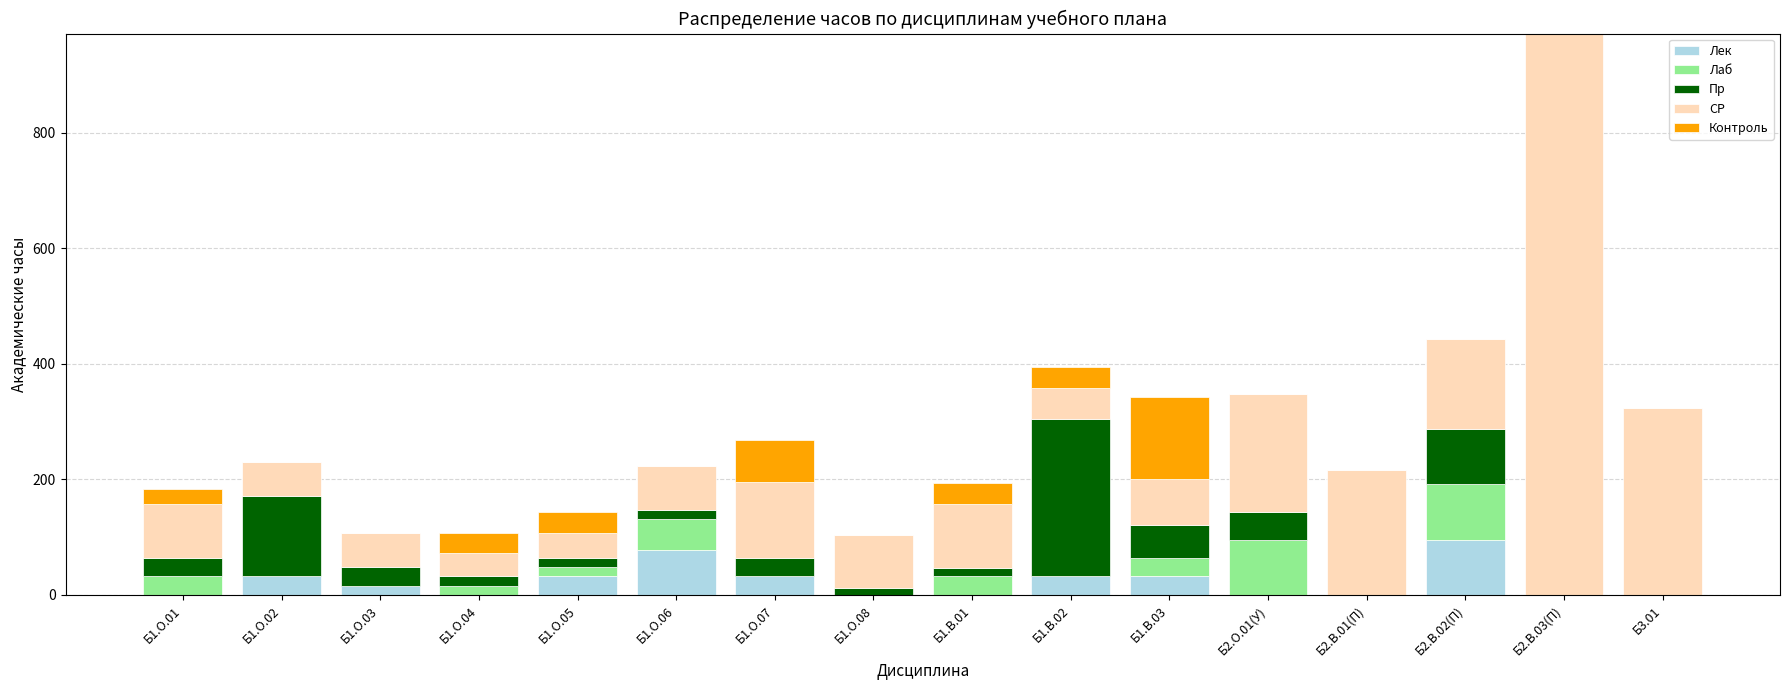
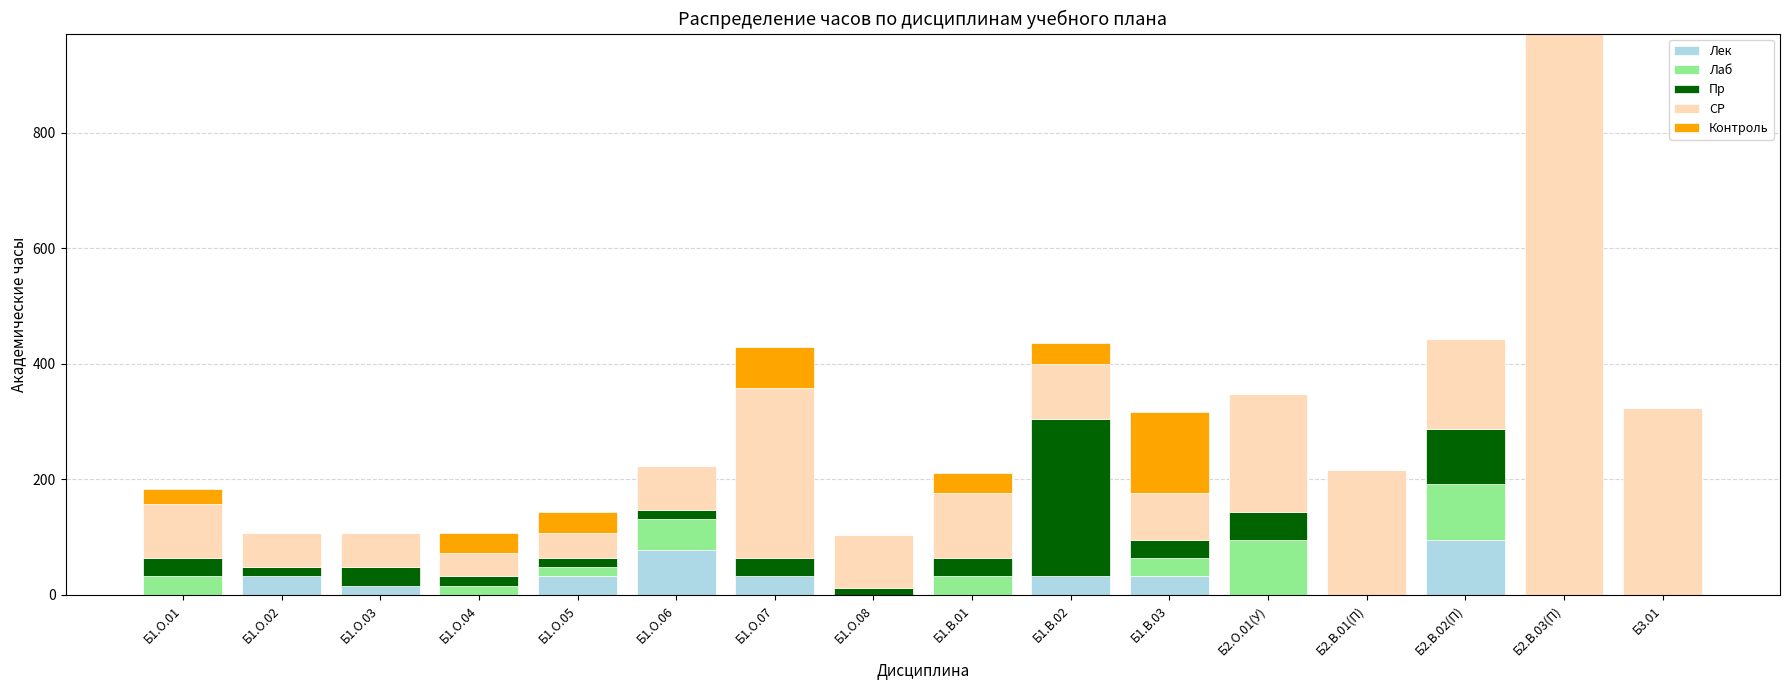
Пр, Б1.О.02: 140 -> 20
СР, Б1.О.07: 130 -> 290
Пр, Б1.В.01: 10 -> 30
СР, Б1.В.02: 60 -> 100
Пр, Б1.В.03: 60 -> 30
